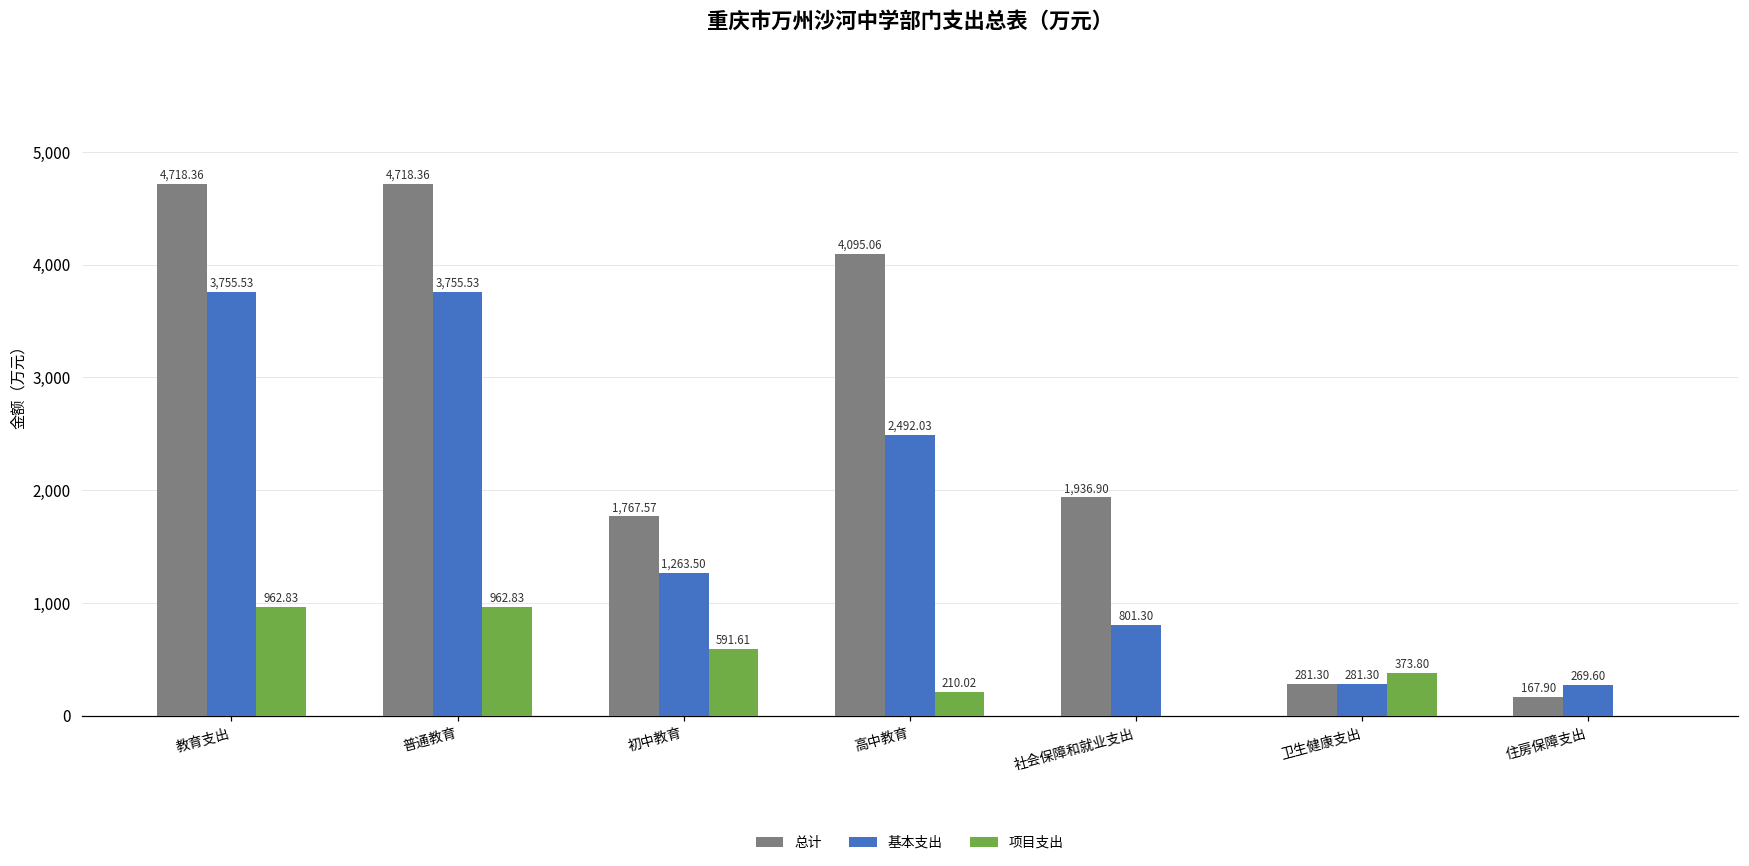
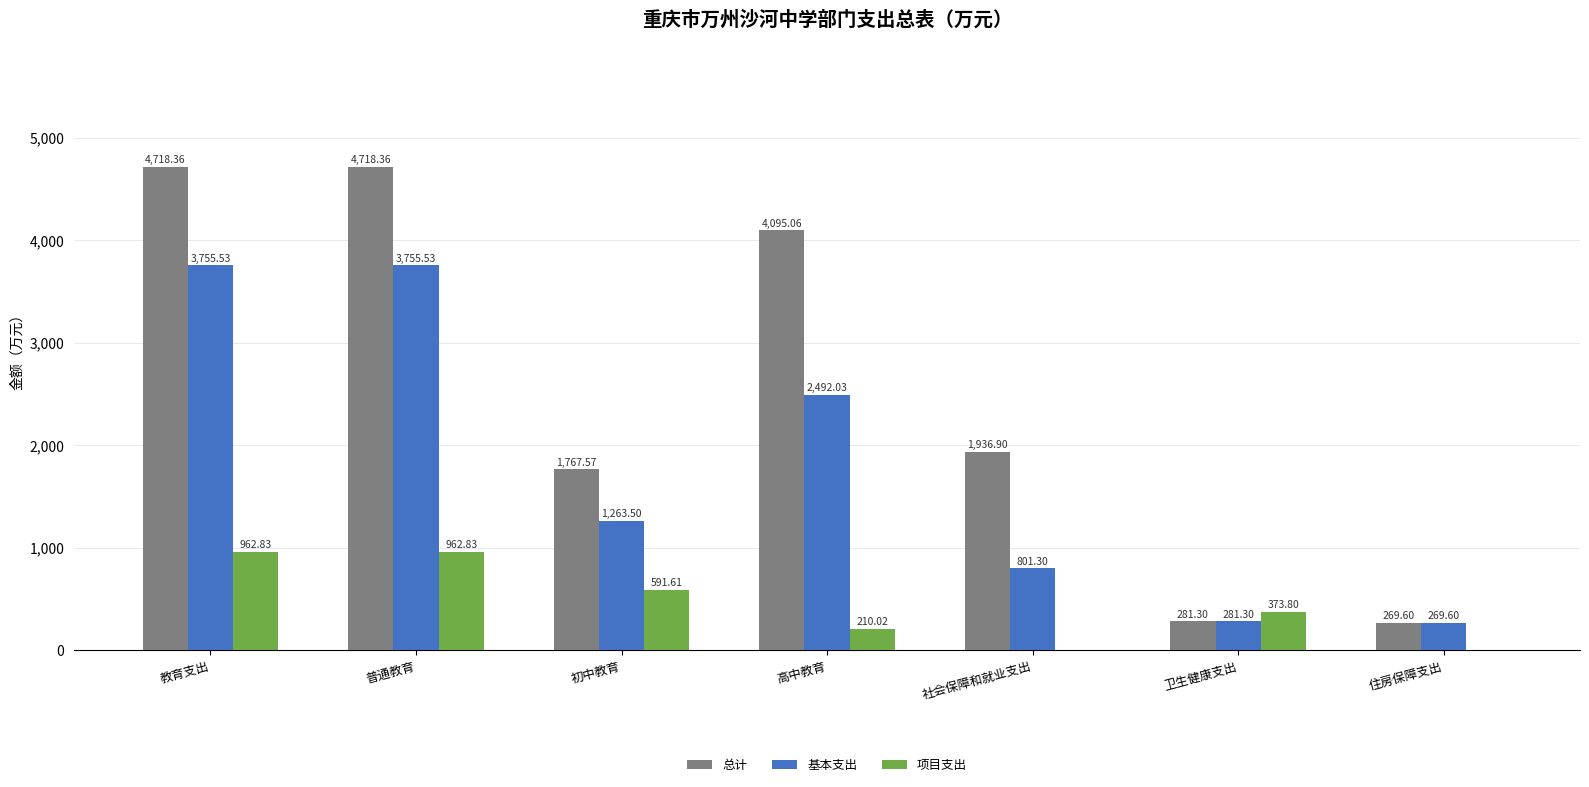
总计, 住房保障支出: 167.90 -> 269.60
